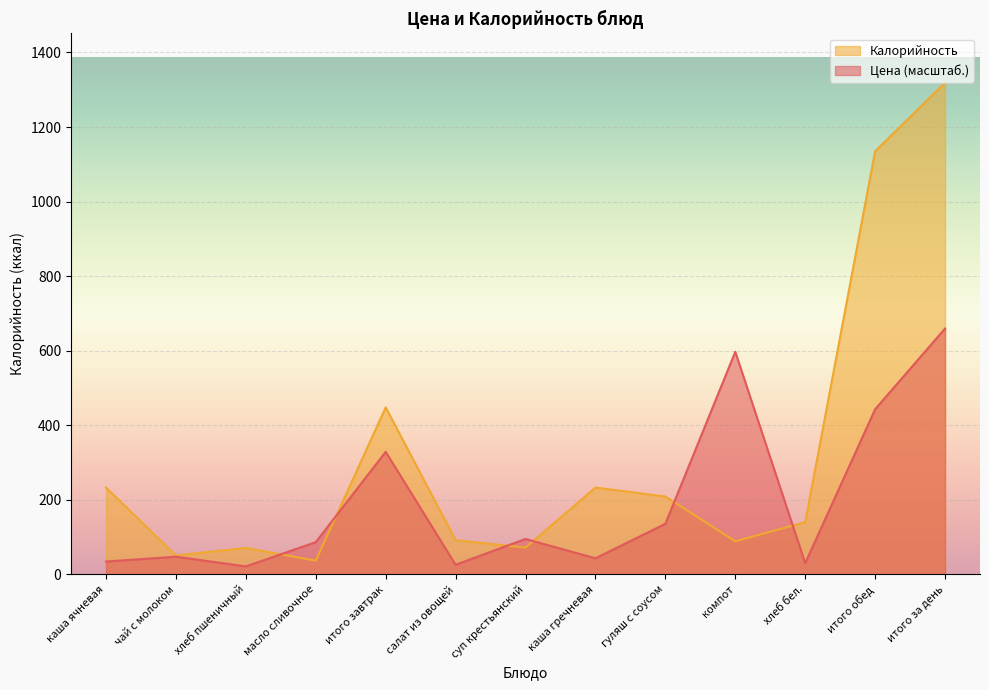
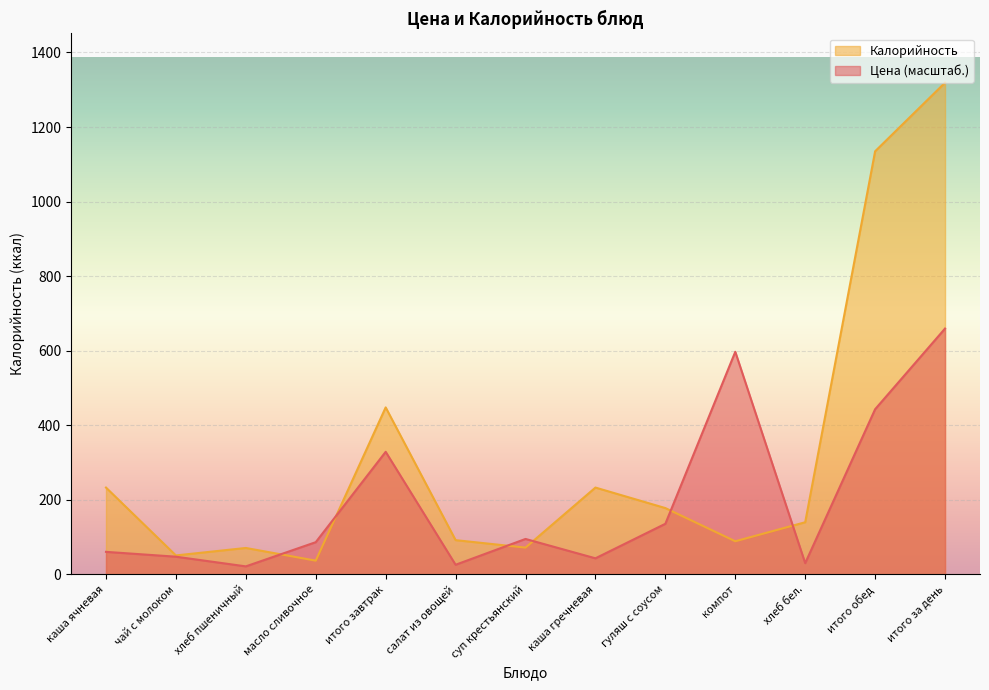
Цена (масштаб.), каша ячневая: 30 -> 60
Калорийность, гуляш с соусом: 210 -> 180
